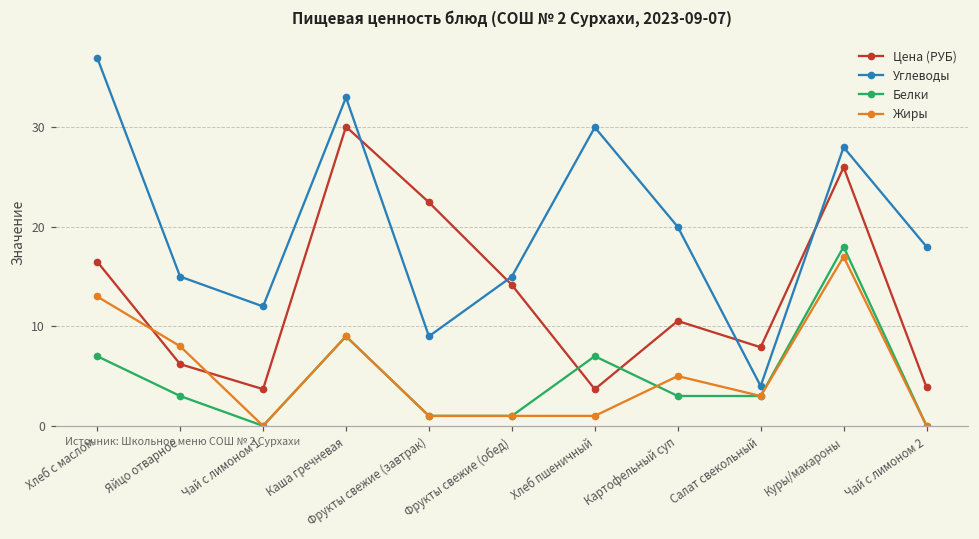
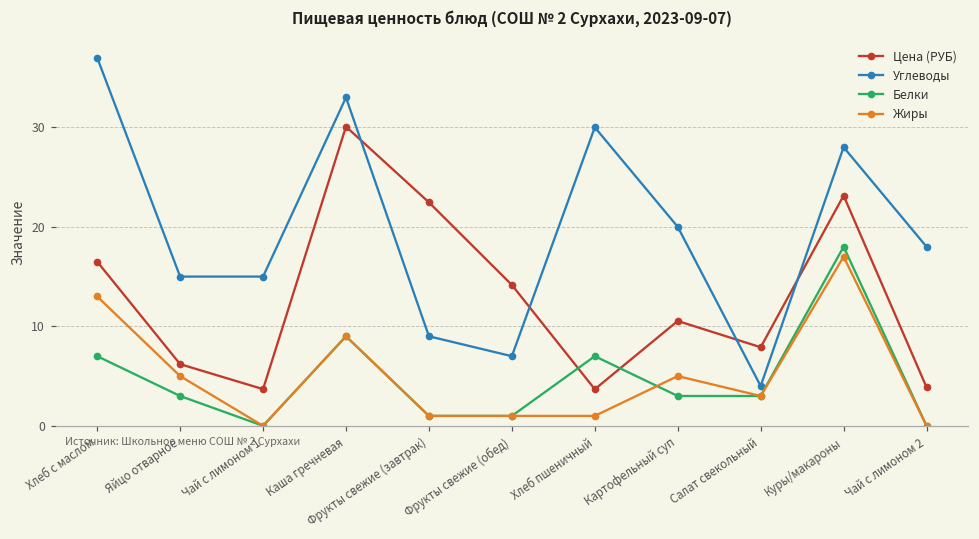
Жиры, Яйцо отварное: 8 -> 5
Углеводы, Чай с лимоном 1: 12 -> 15
Углеводы, Фрукты свежие (обед): 15 -> 7
Цена (РУБ), Куры/макароны: 26 -> 23
